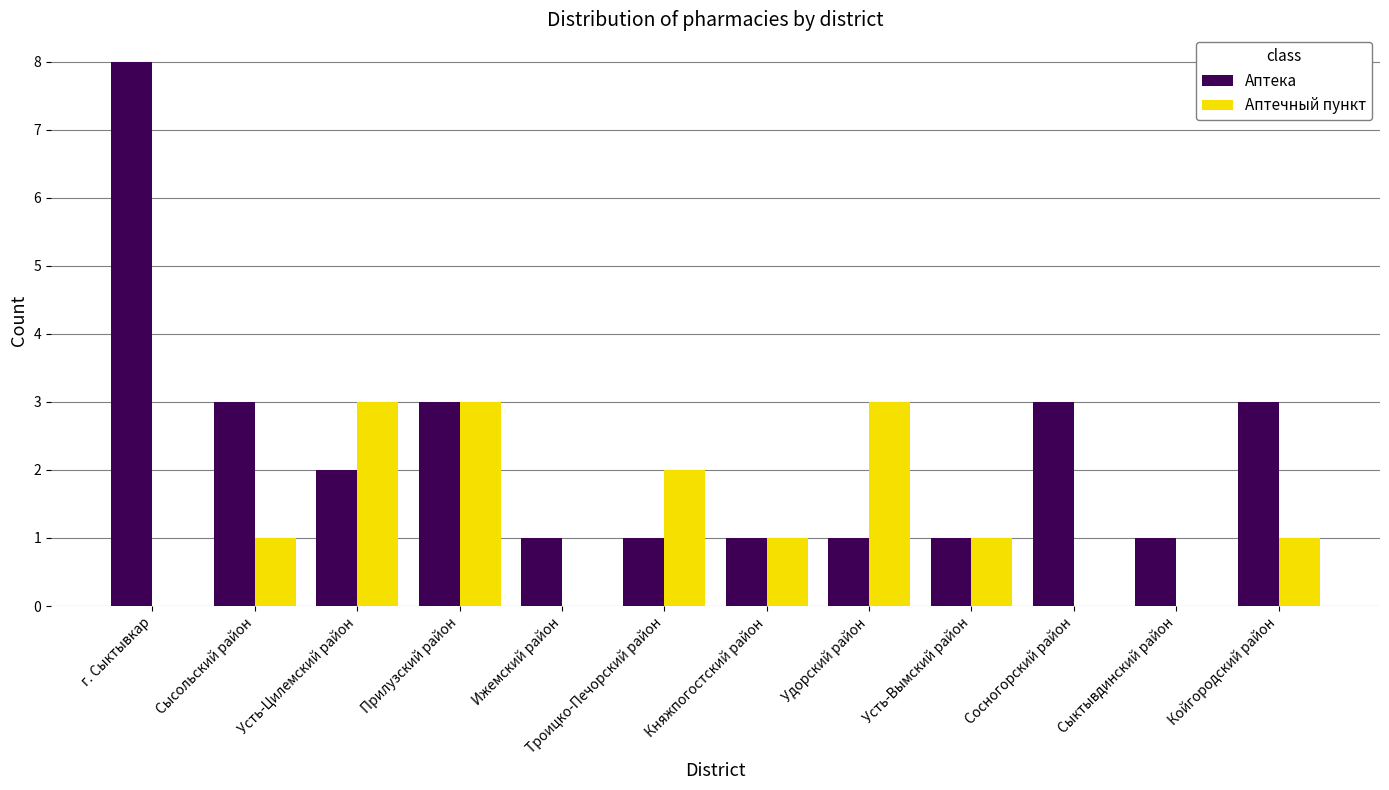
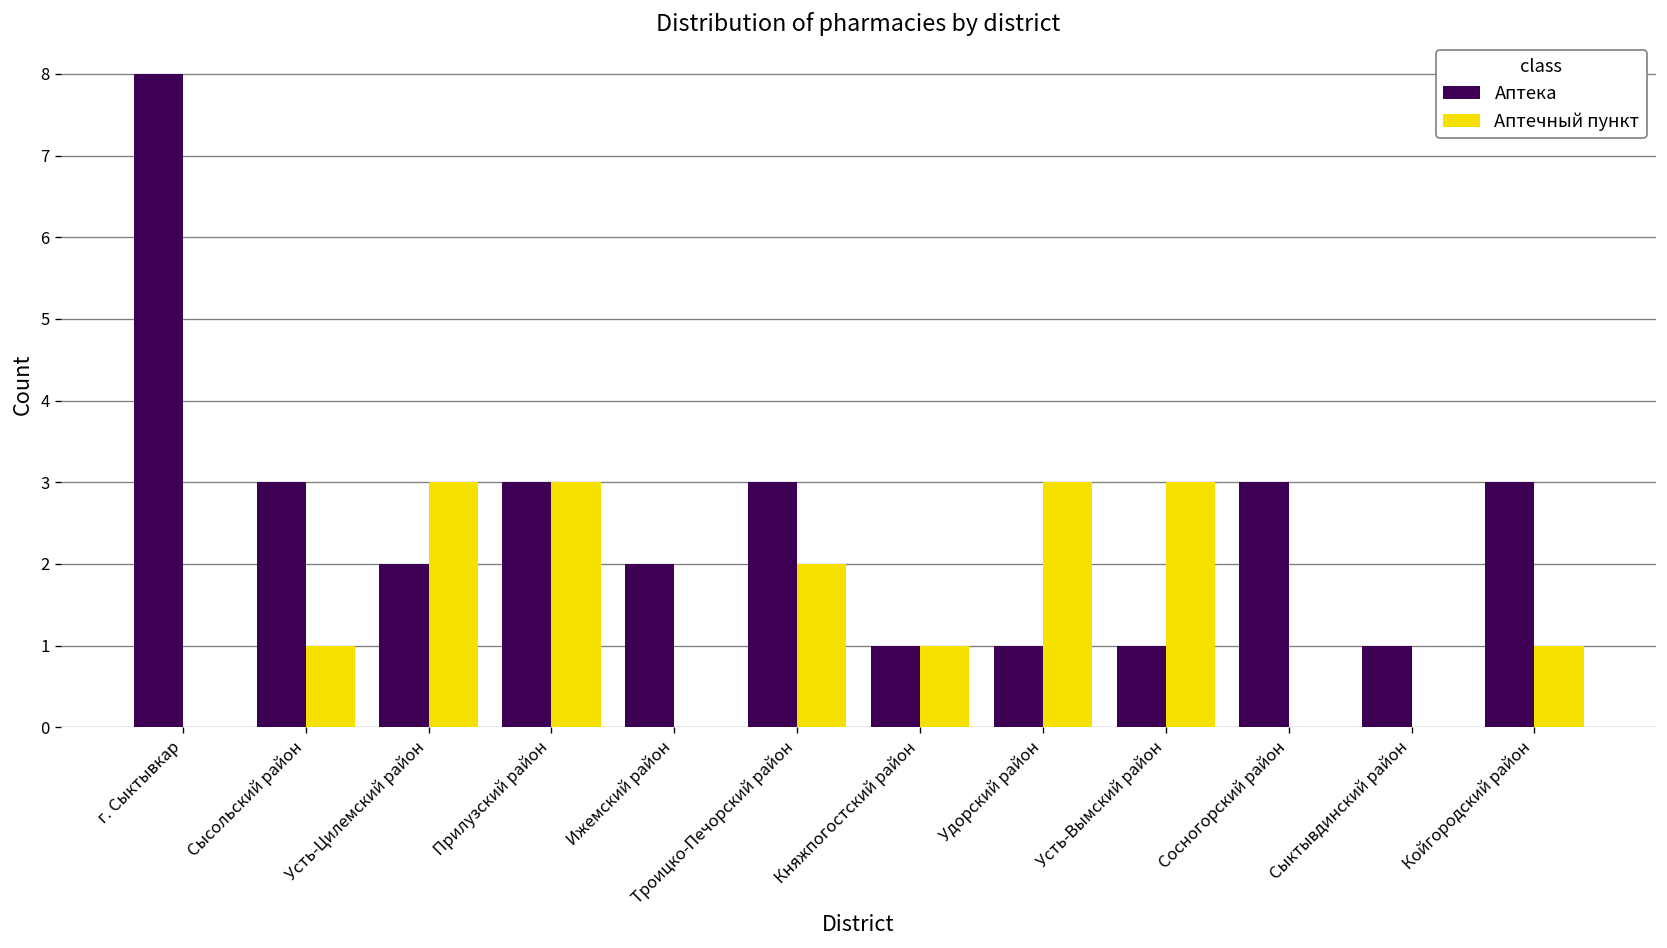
Аптека, Ижемский район: 1 -> 2
Аптека, Троицко-Печорский район: 1 -> 3
Аптечный пункт, Усть-Вымский район: 1 -> 3
